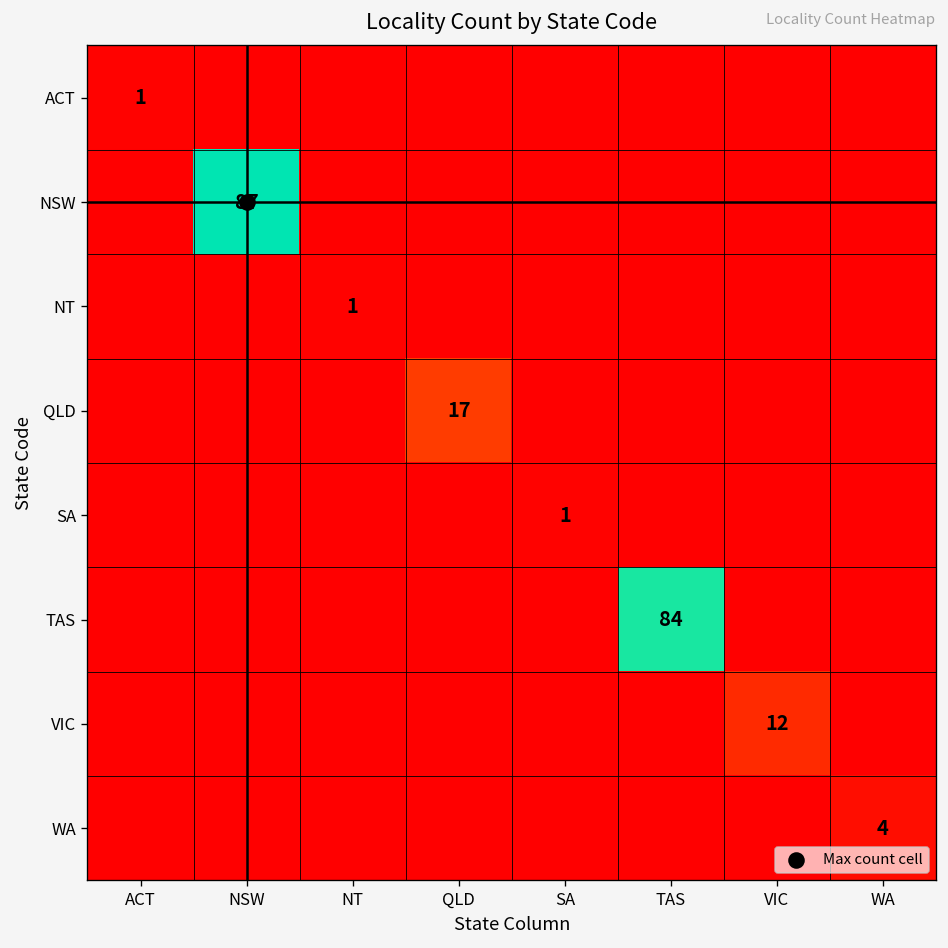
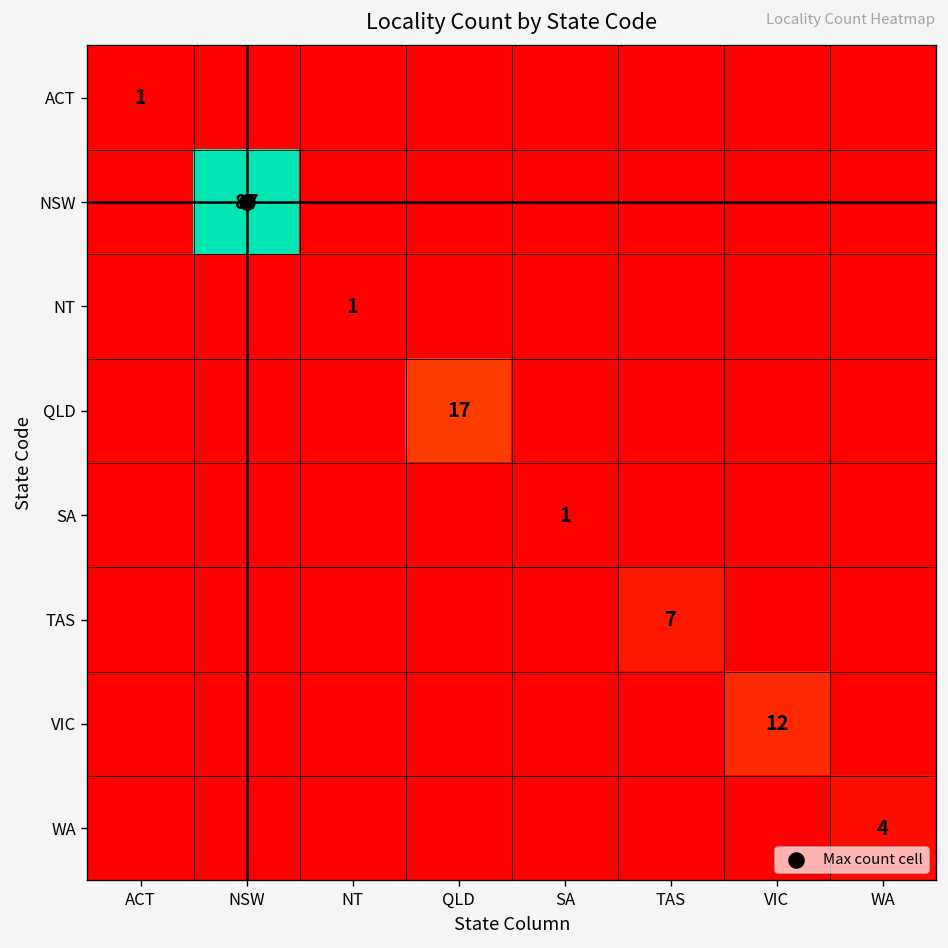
TAS, TAS: 84 -> 7
